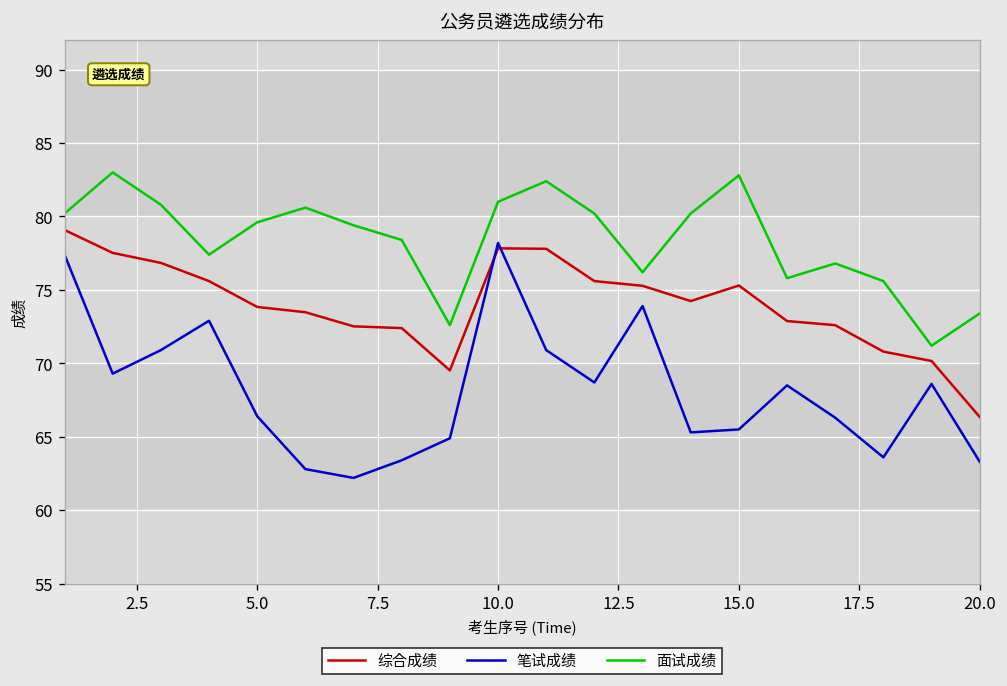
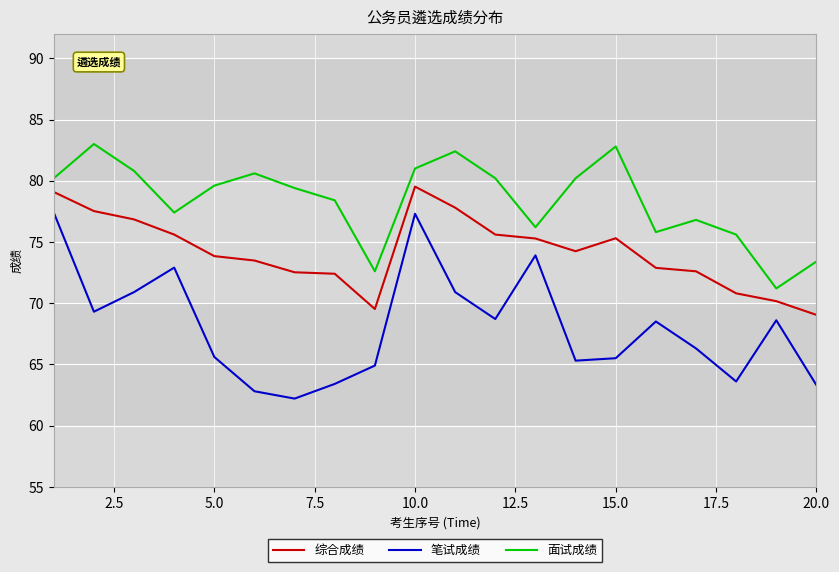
笔试成绩, 5.0: 66.4 -> 65.6
综合成绩, 10.0: 77.8 -> 79.5
笔试成绩, 10.0: 78.2 -> 77.3
综合成绩, 20.0: 66.4 -> 69.0
